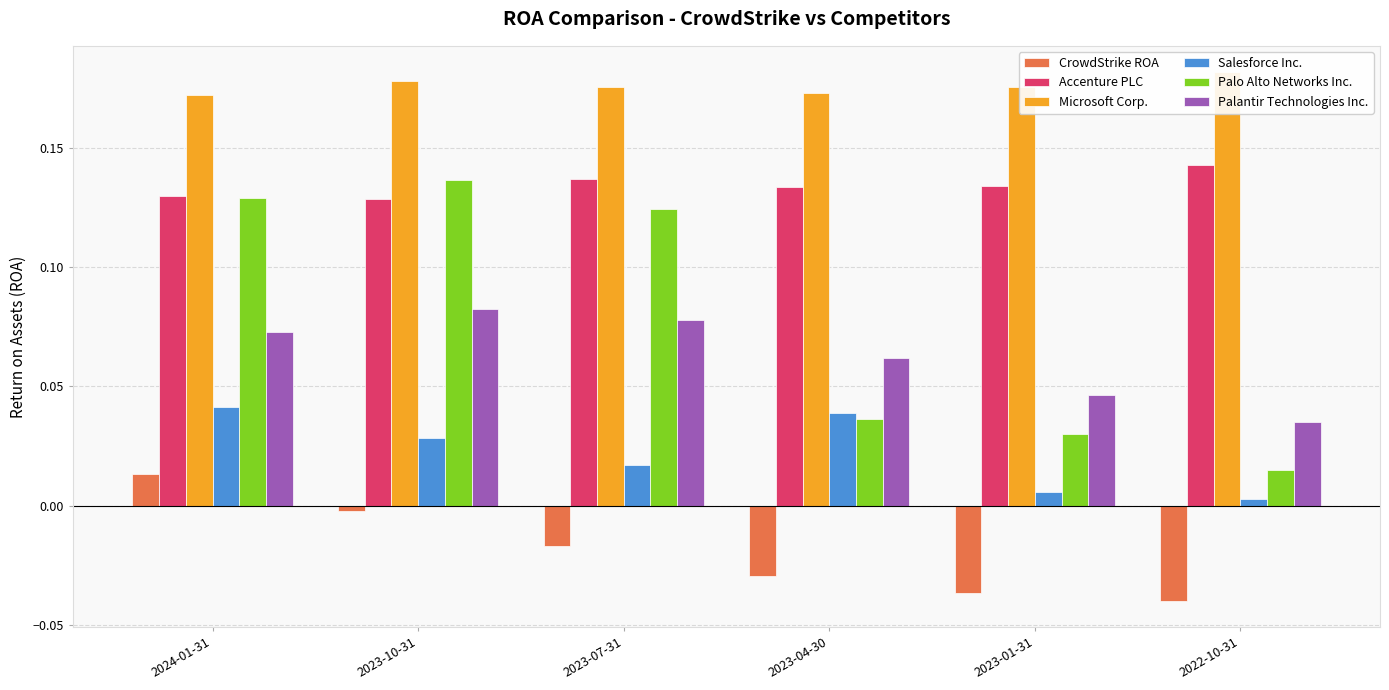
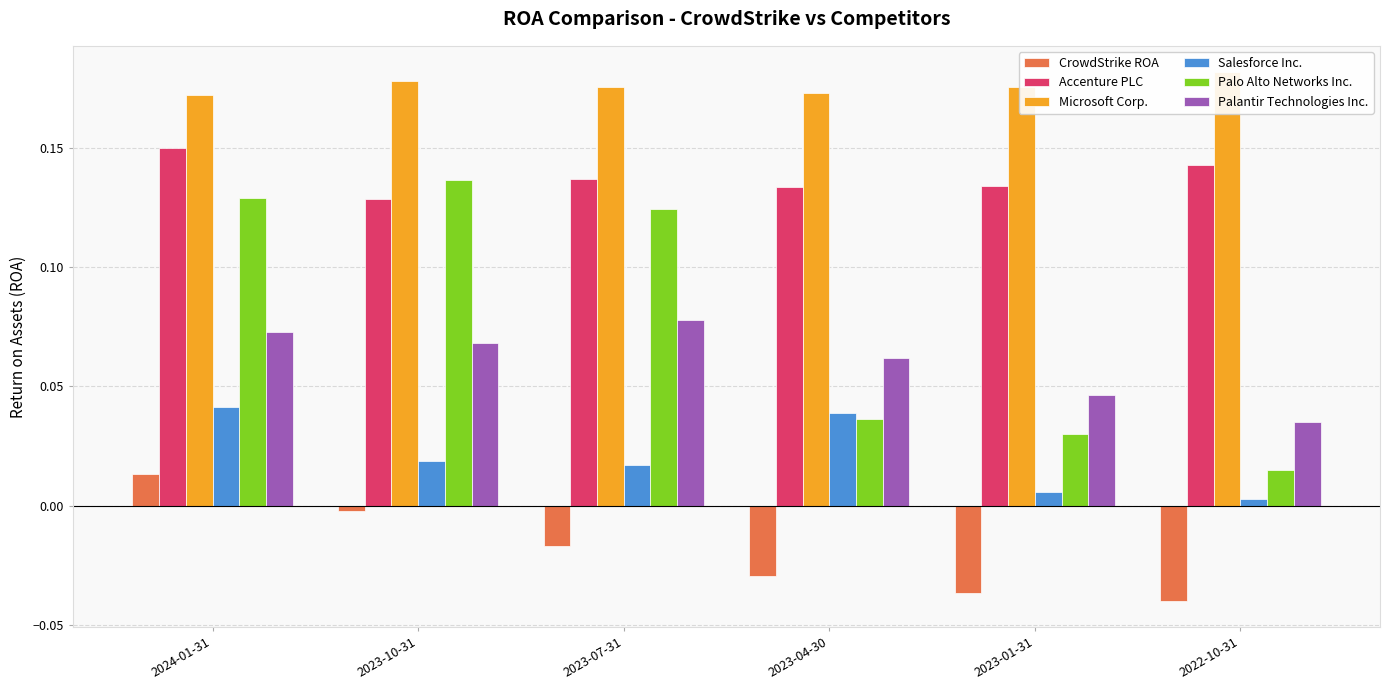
Accenture PLC, 2024-01-31: 0.130 -> 0.150
Salesforce Inc., 2023-10-31: 0.029 -> 0.019
Palantir Technologies Inc., 2023-10-31: 0.083 -> 0.068
